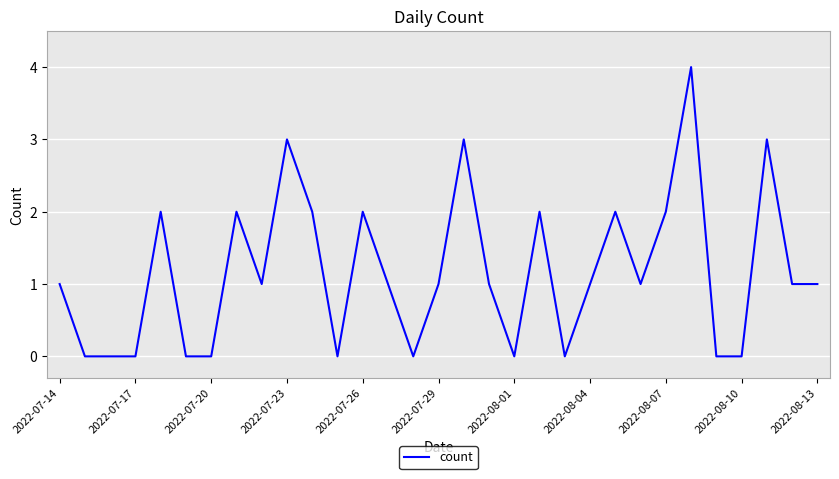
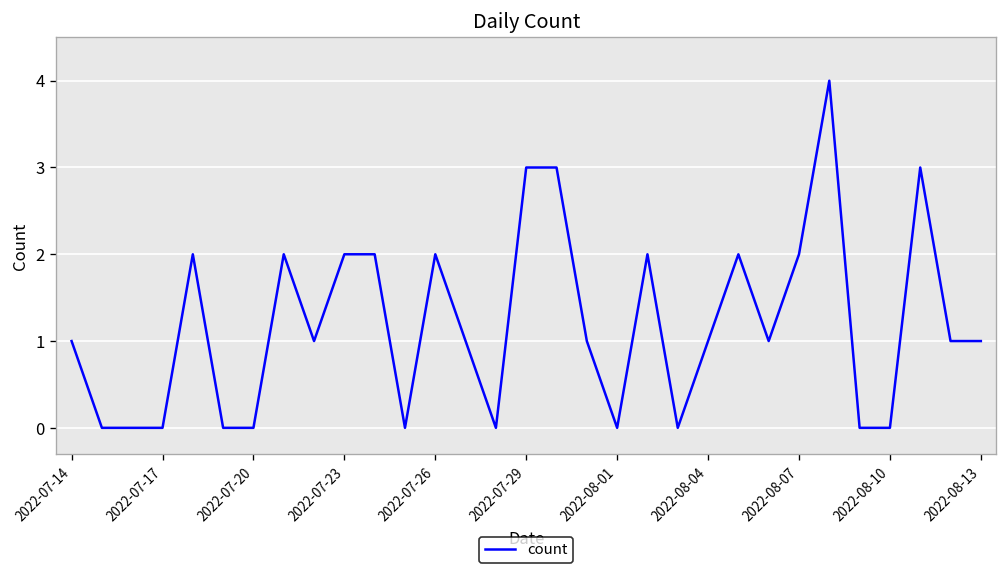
2022-07-23: 3 -> 2
2022-07-29: 1 -> 3
